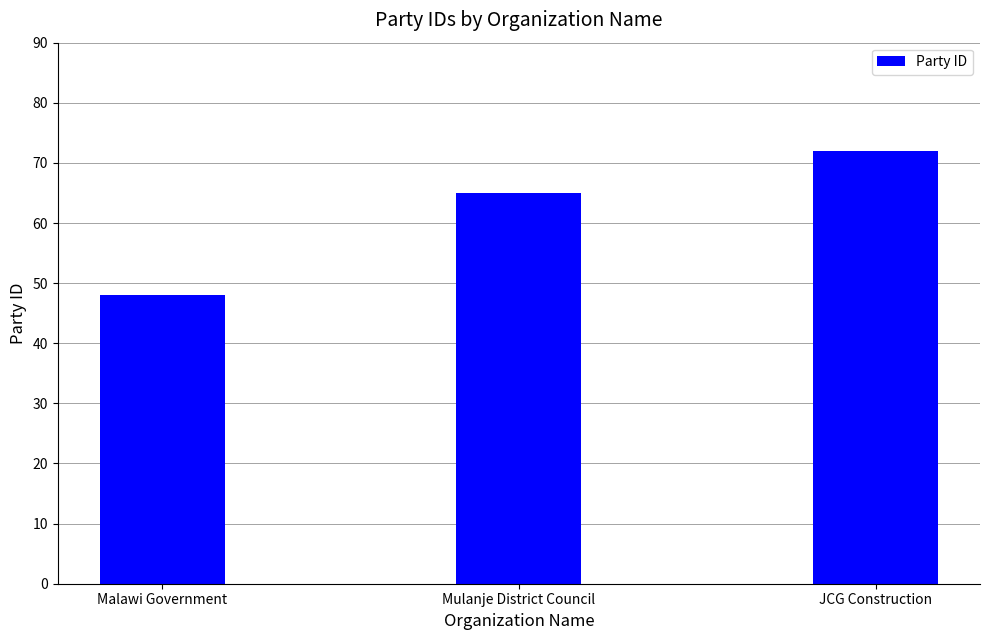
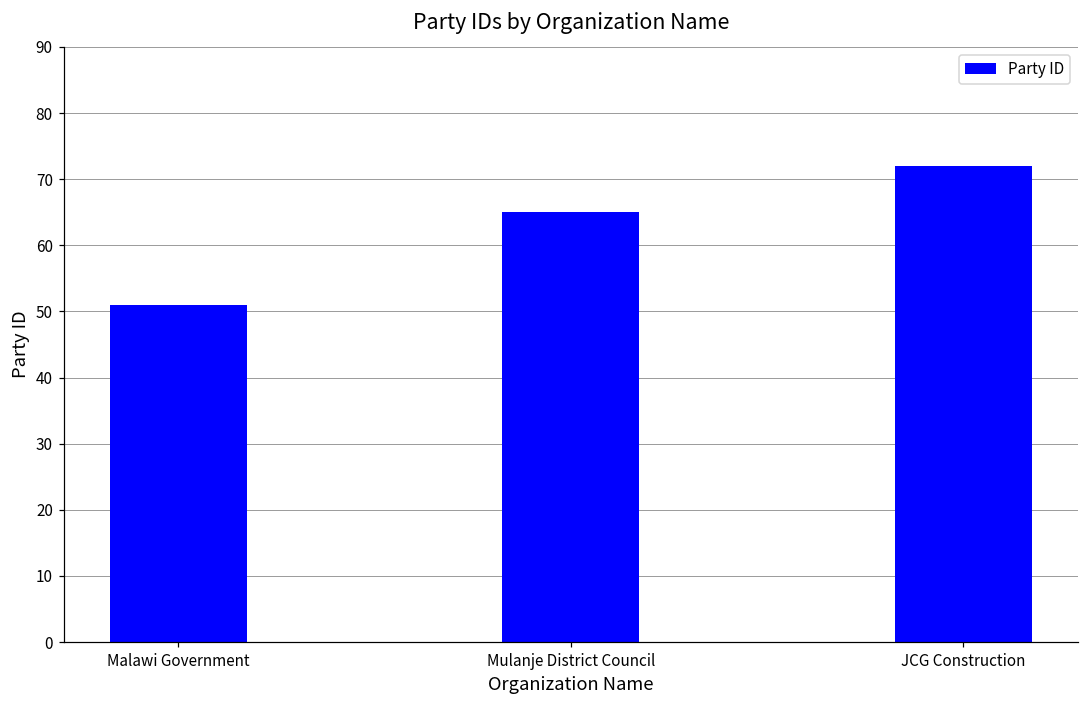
Malawi Government: 48 -> 51
